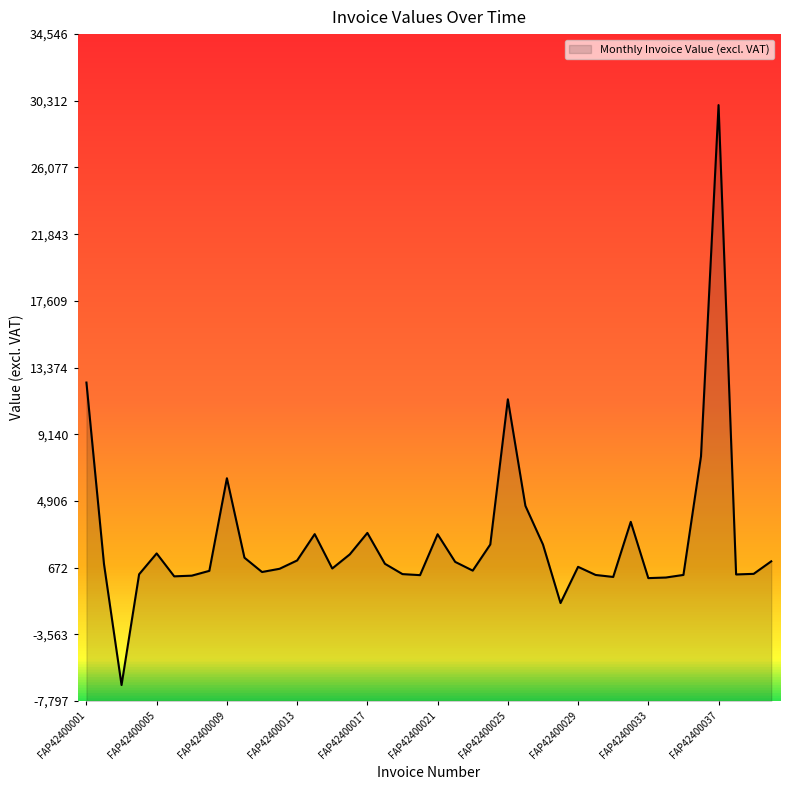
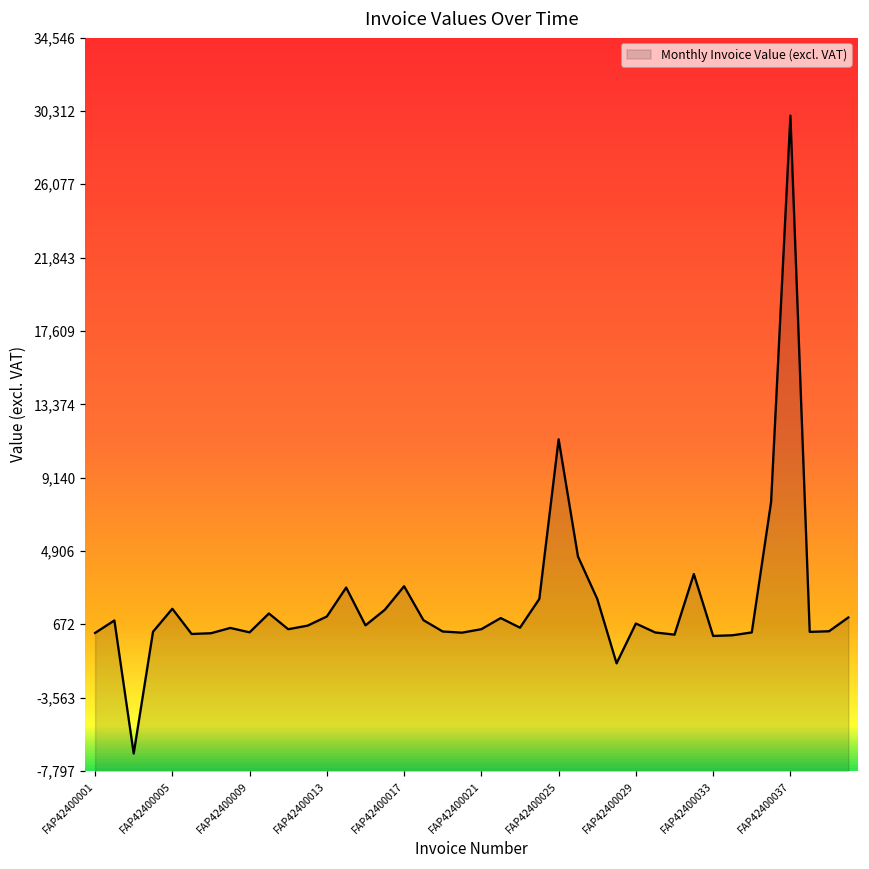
FAP42400001: 12,400 -> 200
FAP42400009: 6,300 -> 200
FAP42400021: 2,800 -> 400
